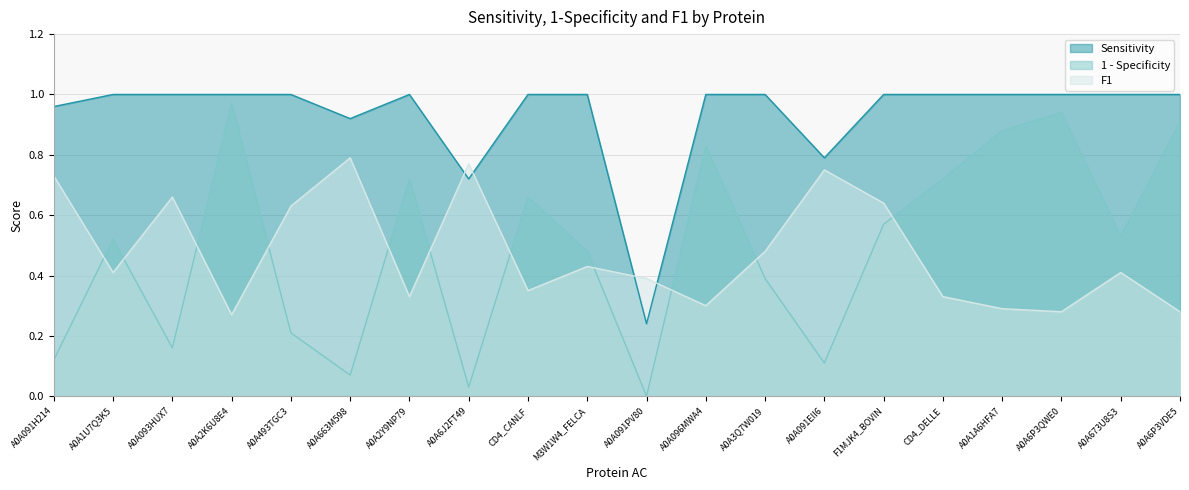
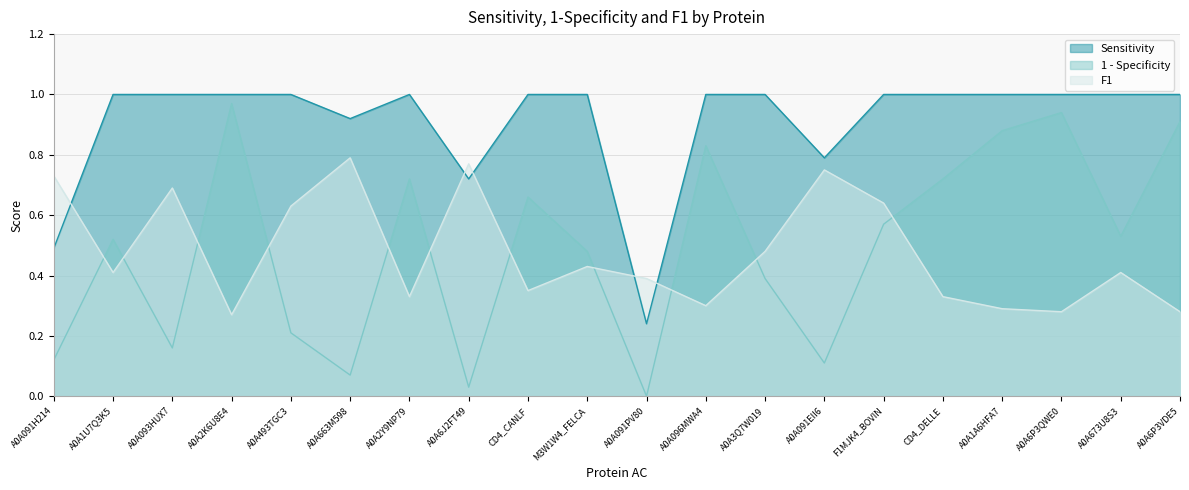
Sensitivity, A0A091H214: 0.96 -> 0.49
F1, A0A093HUX7: 0.66 -> 0.69
